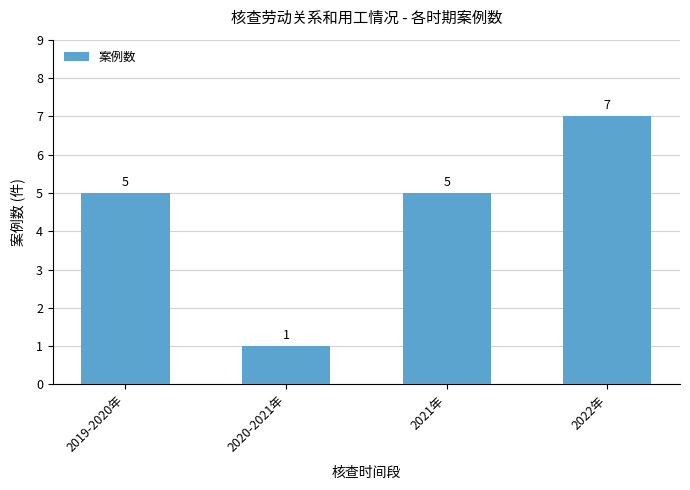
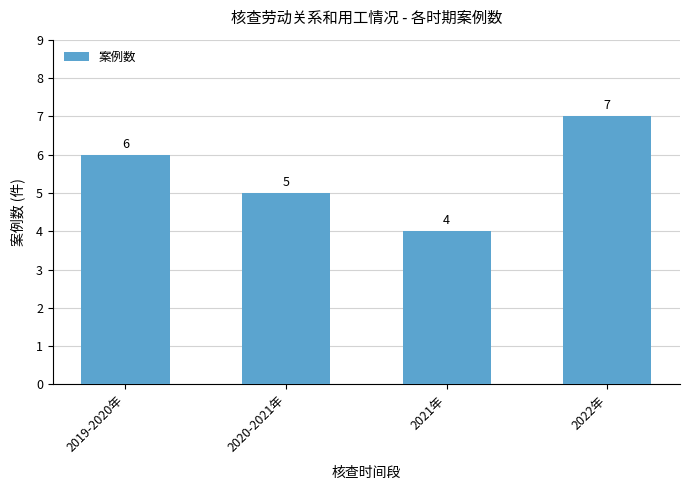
2019-2020年: 5 -> 6
2020-2021年: 1 -> 5
2021年: 5 -> 4
